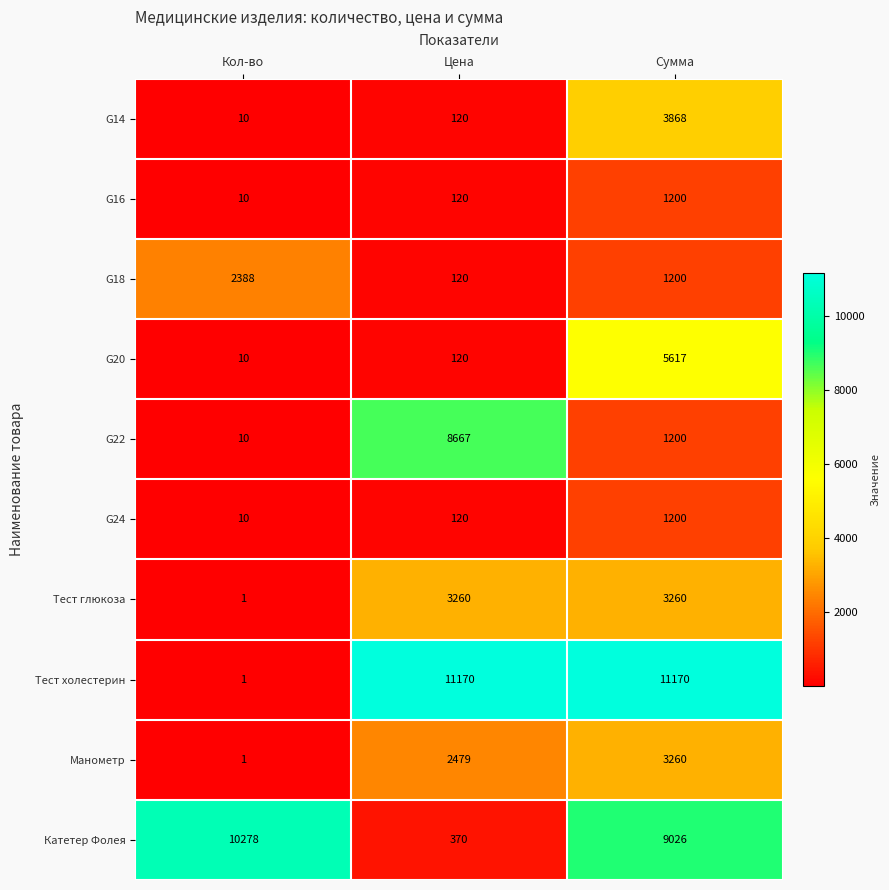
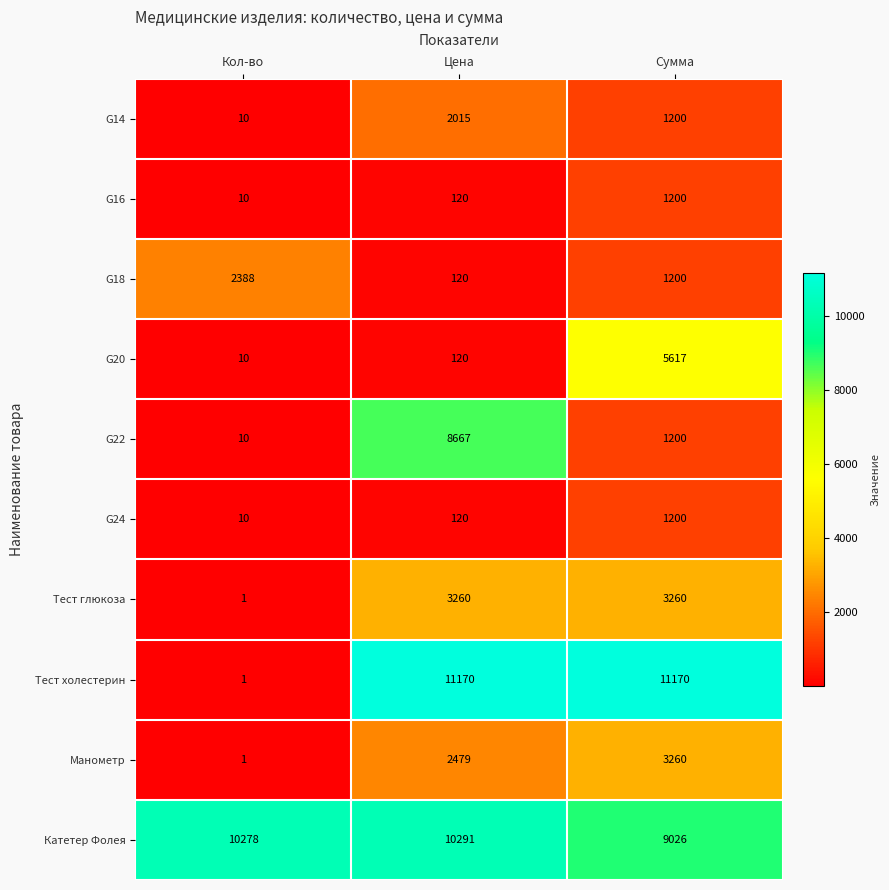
G14, Цена: 120 -> 2015
G14, Сумма: 3868 -> 1200
Катетер Фолея, Цена: 370 -> 10291
